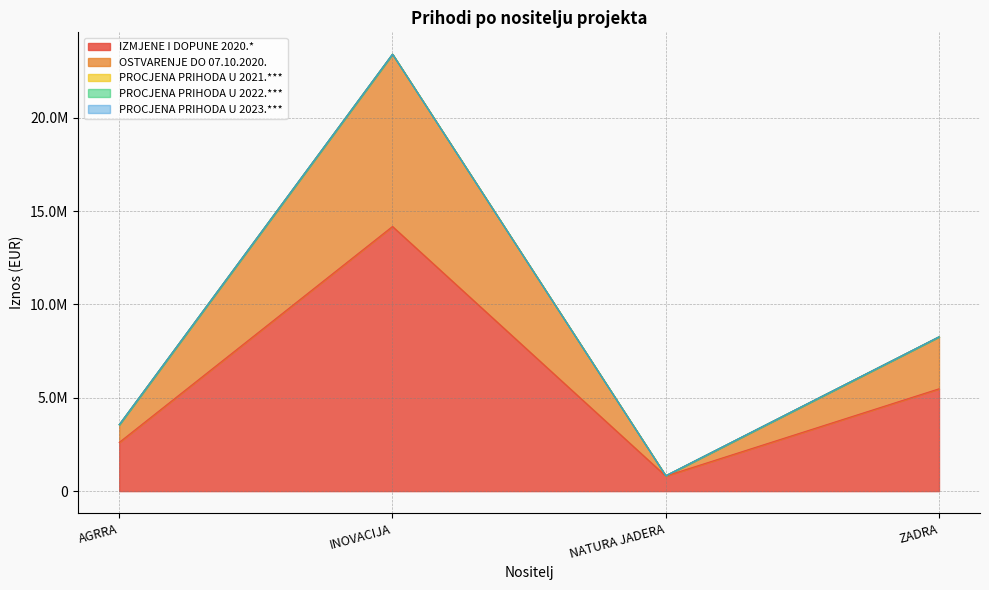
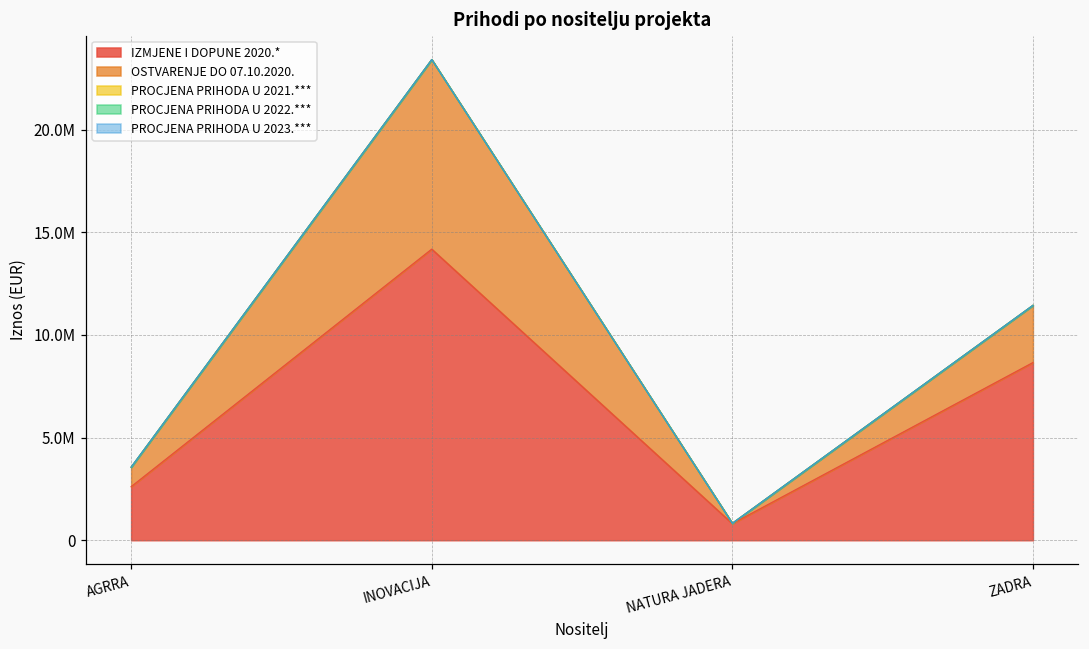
IZMJENE I DOPUNE 2020.*, ZADRA: 5500000 -> 8700000
